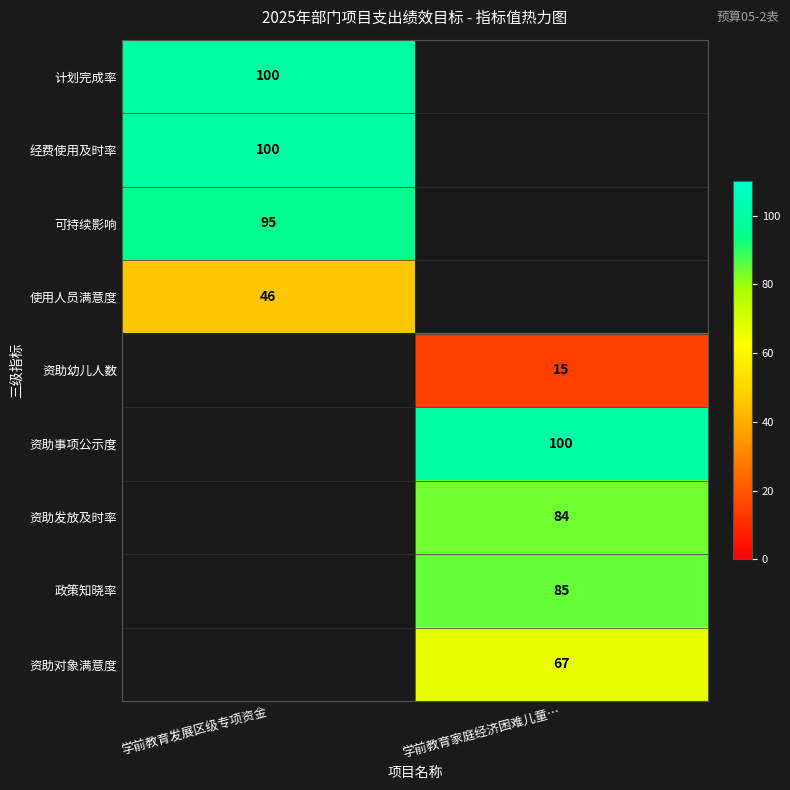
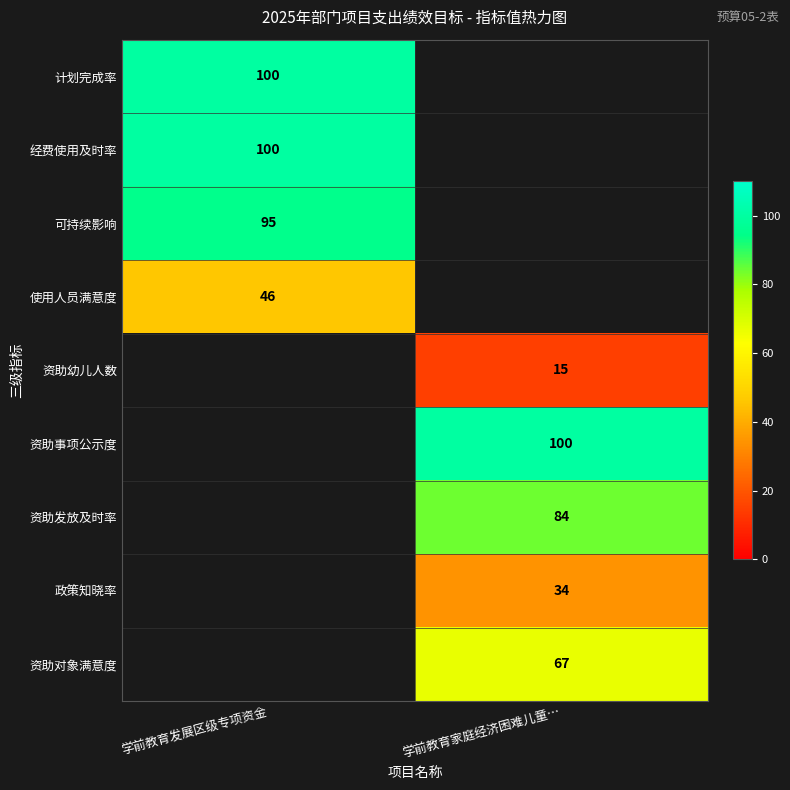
政策知晓率, 学前教育家庭经济困难儿童…: 85 -> 34
